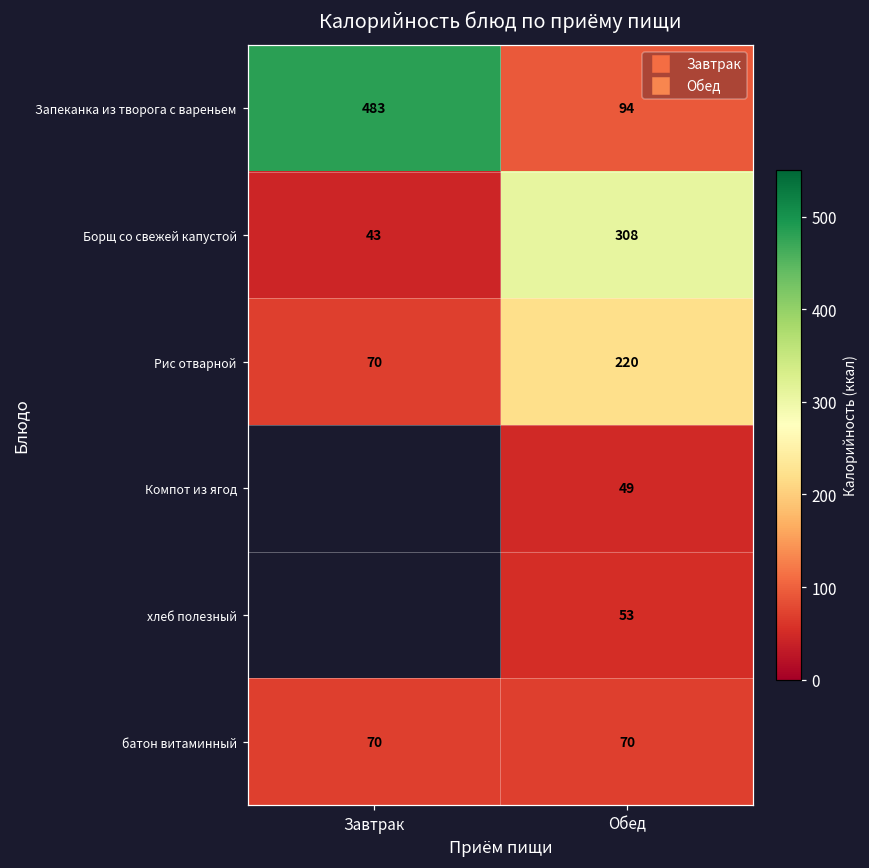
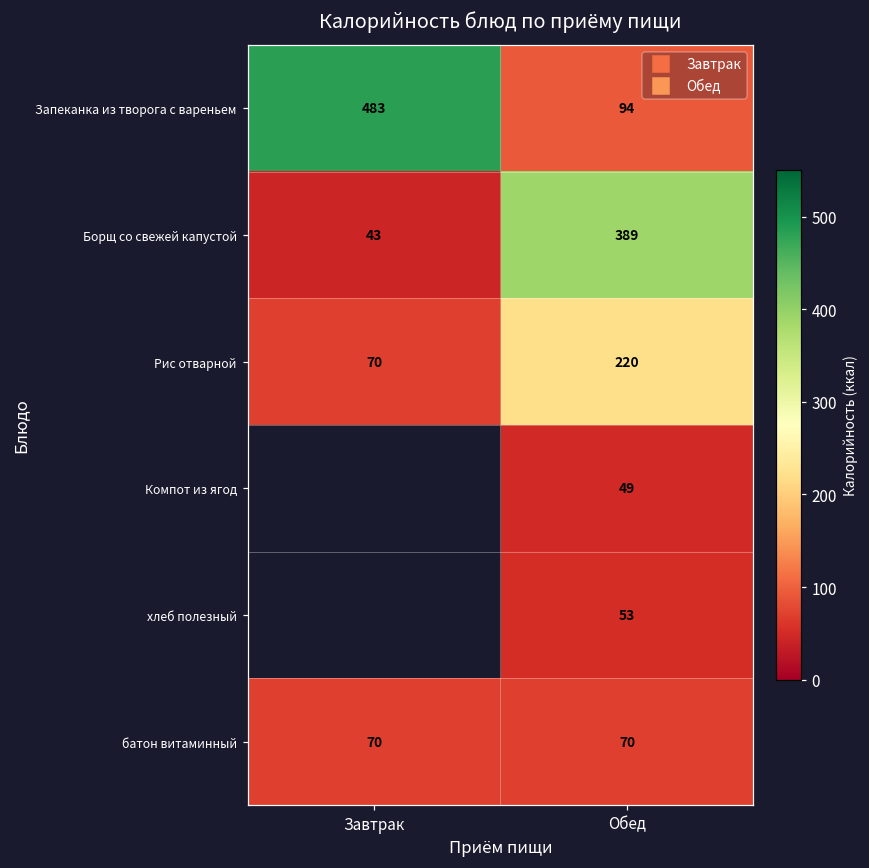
Борщ со свежей капустой, Обед: 308 -> 389
